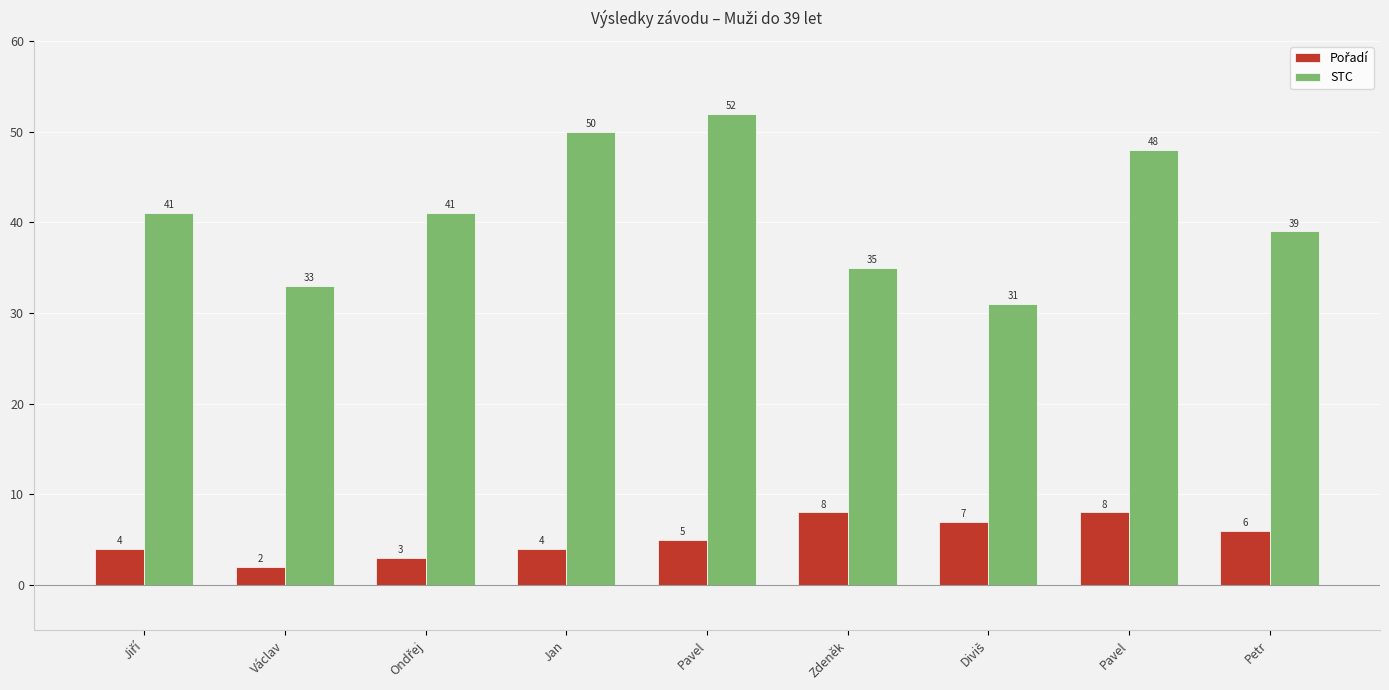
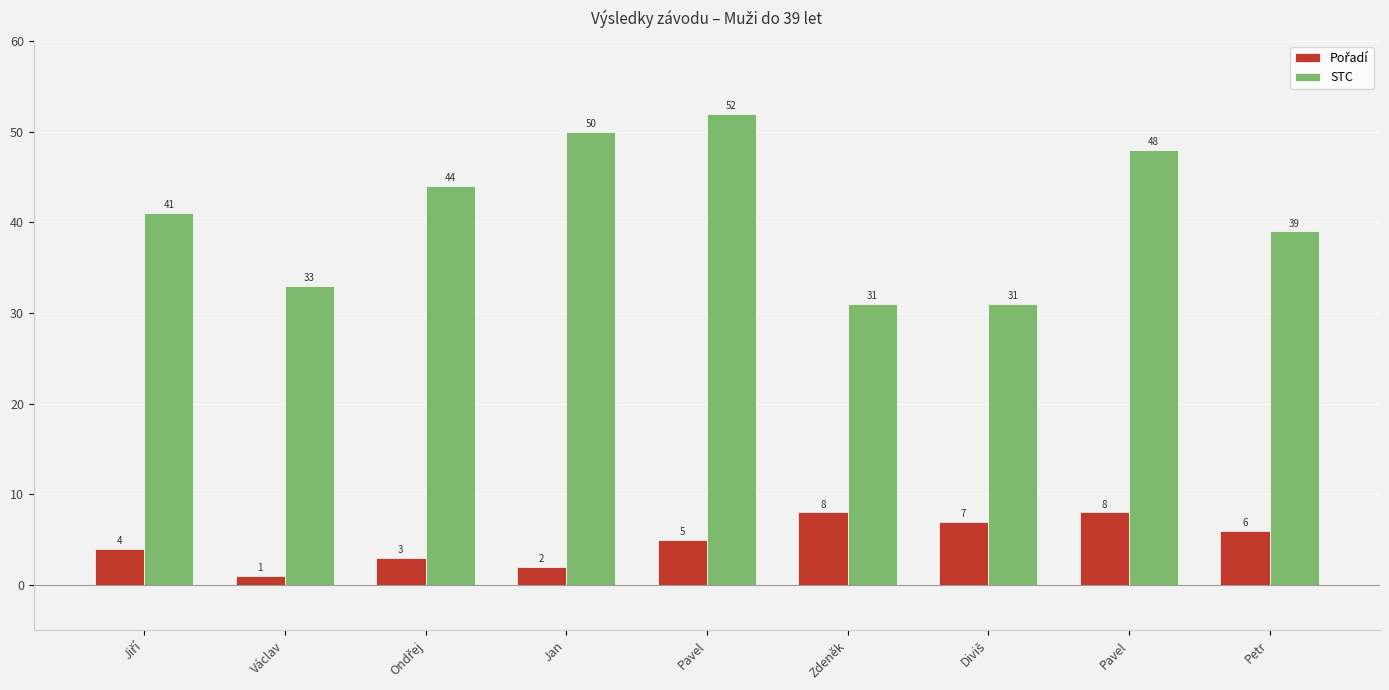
Pořadí, Václav: 2 -> 1
STC, Ondřej: 41 -> 44
Pořadí, Jan: 4 -> 2
STC, Zdeněk: 35 -> 31
